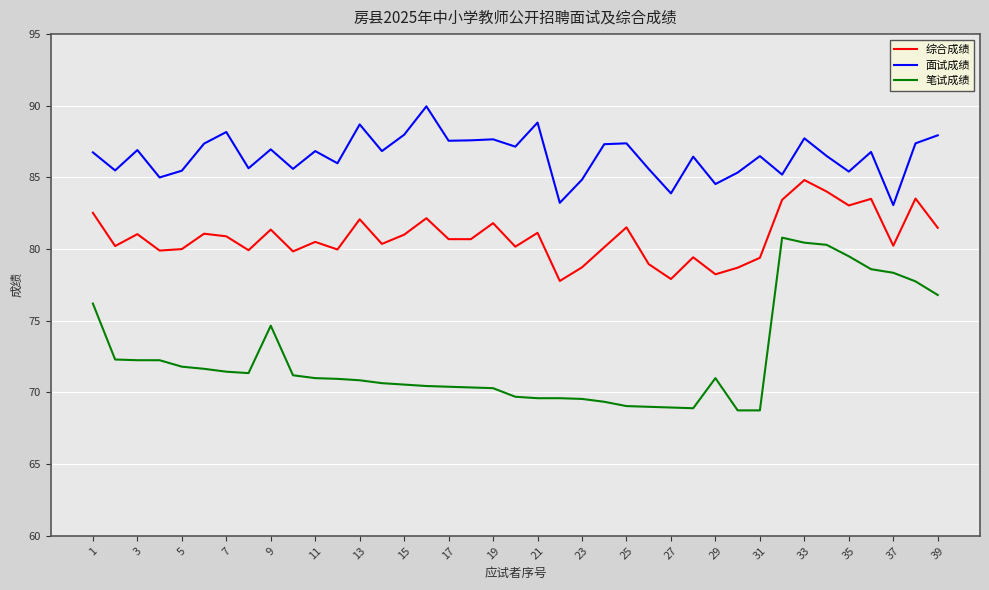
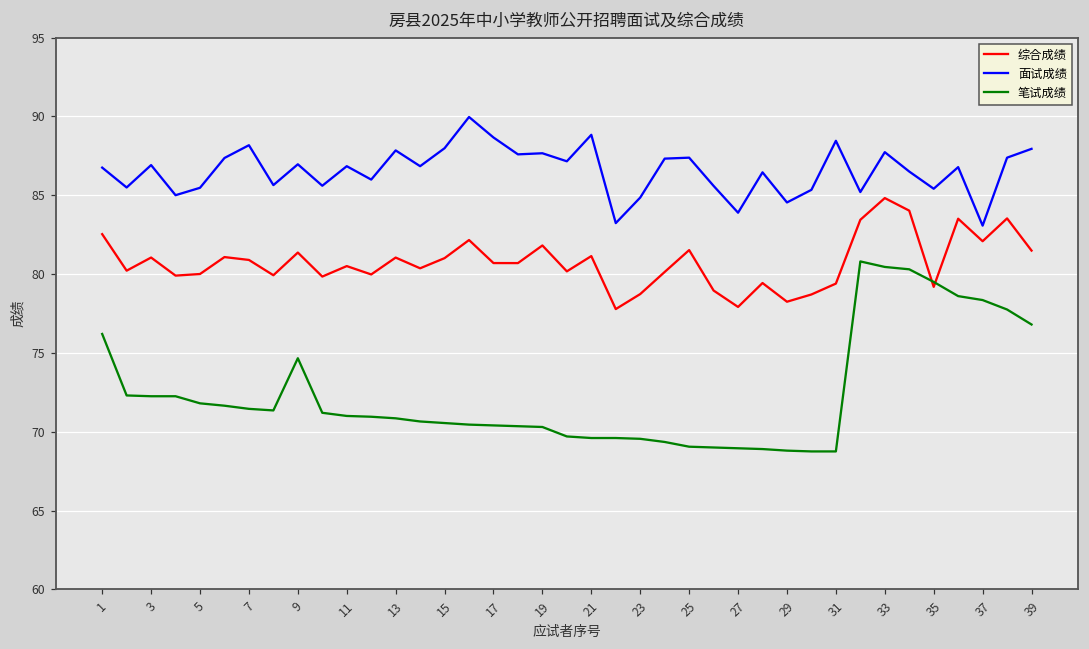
综合成绩, 13: 82.1 -> 81.0
面试成绩, 13: 88.7 -> 87.8
面试成绩, 17: 87.6 -> 88.7
笔试成绩, 29: 71.0 -> 68.8
面试成绩, 31: 86.5 -> 88.5
综合成绩, 35: 83.0 -> 79.2
综合成绩, 37: 80.2 -> 82.1
